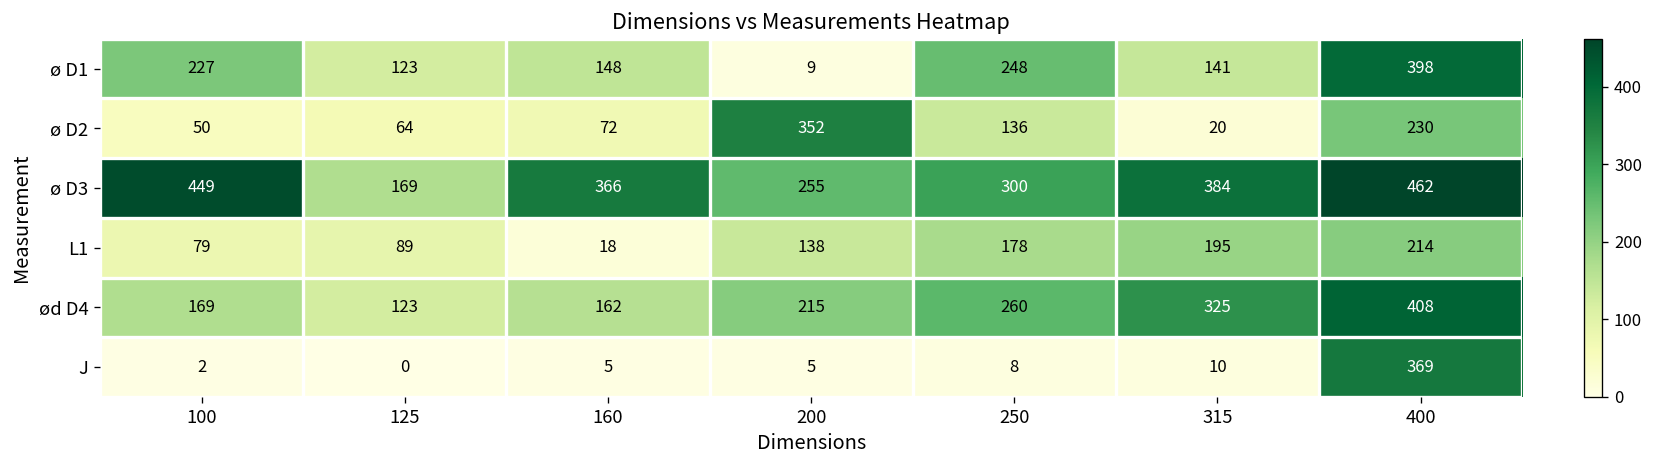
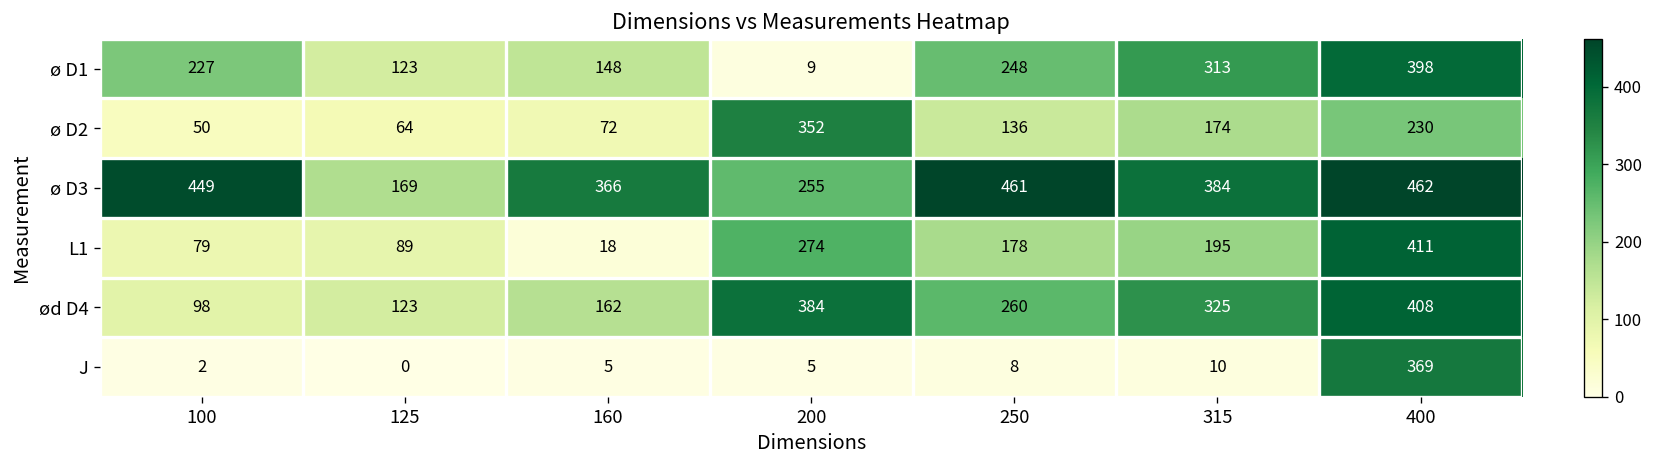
ø D1, 315: 141 -> 313
ø D2, 315: 20 -> 174
ø D3, 250: 300 -> 461
L1, 200: 138 -> 274
L1, 400: 214 -> 411
ød D4, 100: 169 -> 98
ød D4, 200: 215 -> 384
